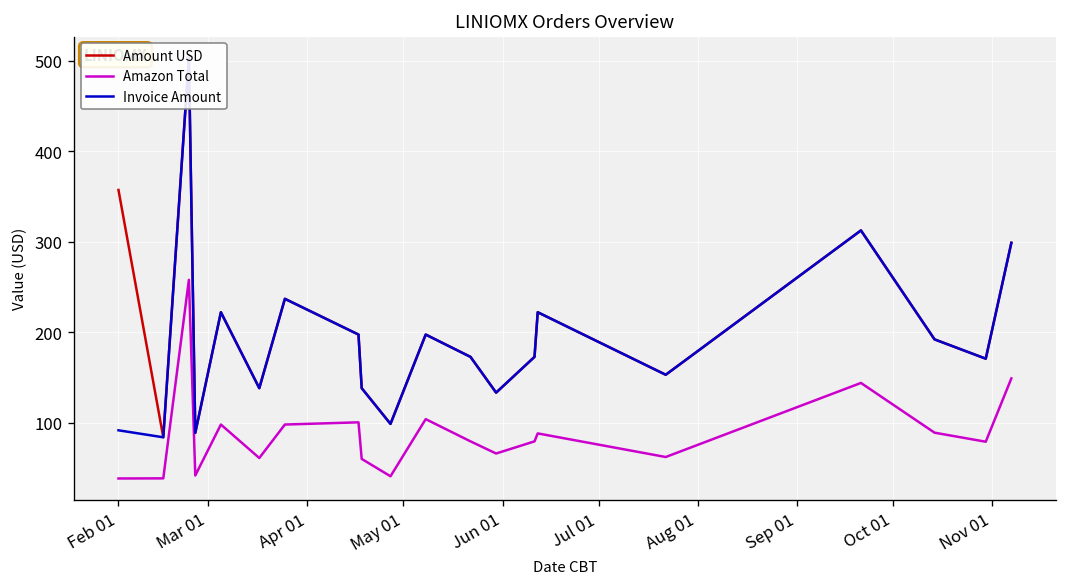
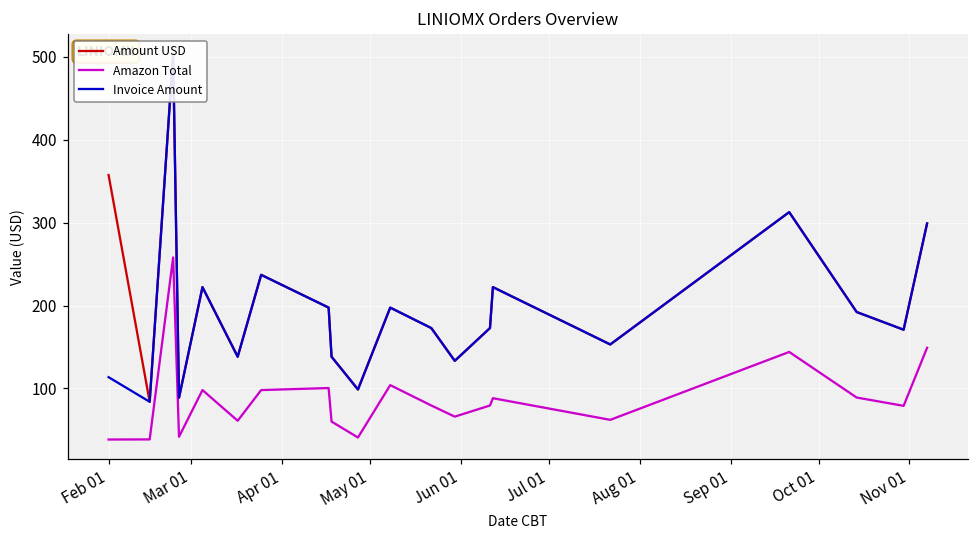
Invoice Amount, Feb 01: 90 -> 110
